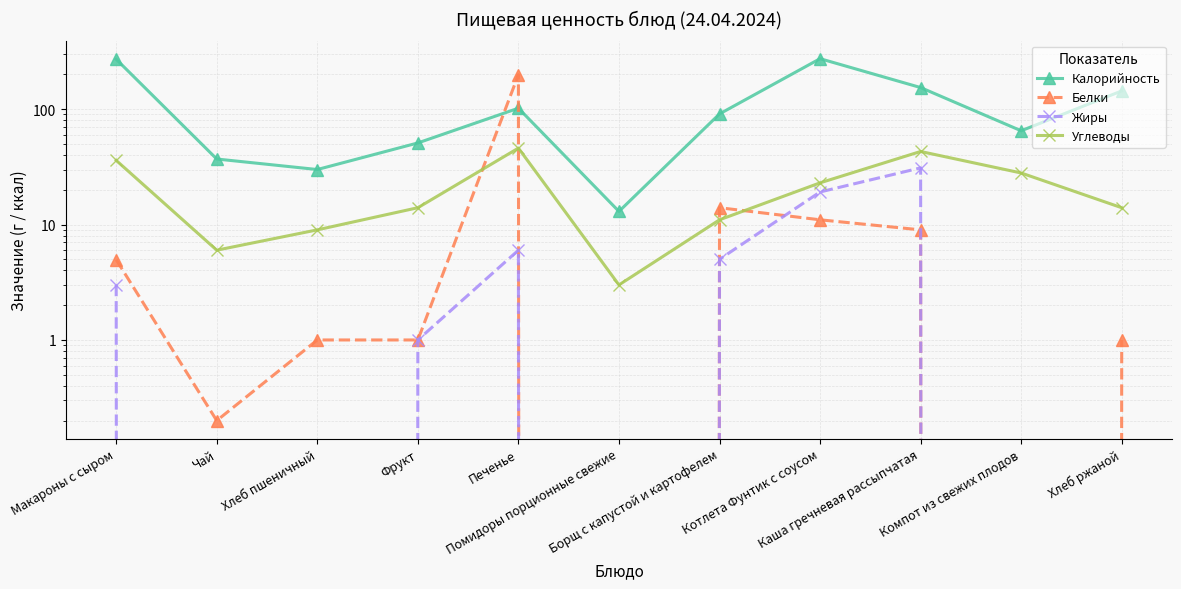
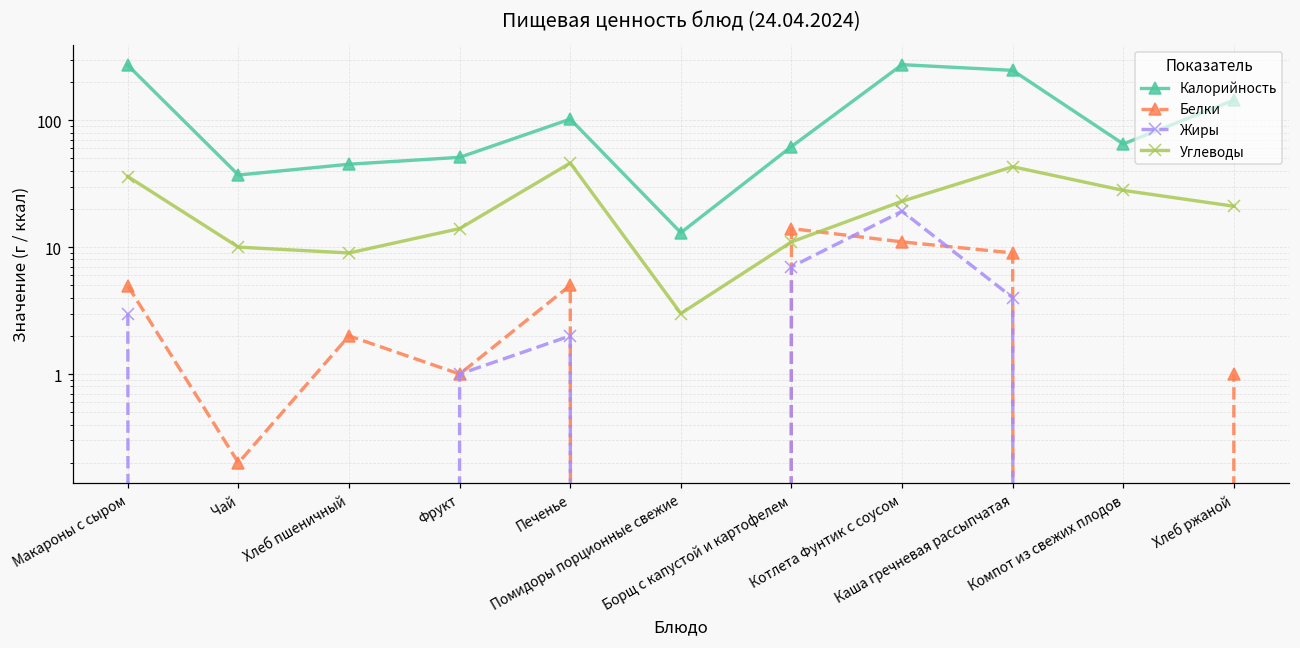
Углеводы, Чай: 6 -> 10
Калорийность, Хлеб пшеничный: 30 -> 45
Белки, Хлеб пшеничный: 1 -> 2
Белки, Печенье: 200 -> 5
Жиры, Печенье: 6 -> 2
Калорийность, Борщ с капустой и картофелем: 90 -> 60
Жиры, Борщ с капустой и картофелем: 5 -> 7
Калорийность, Каша гречневая рассыпчатая: 150 -> 250
Жиры, Каша гречневая рассыпчатая: 31 -> 4
Углеводы, Хлеб ржаной: 14 -> 21
